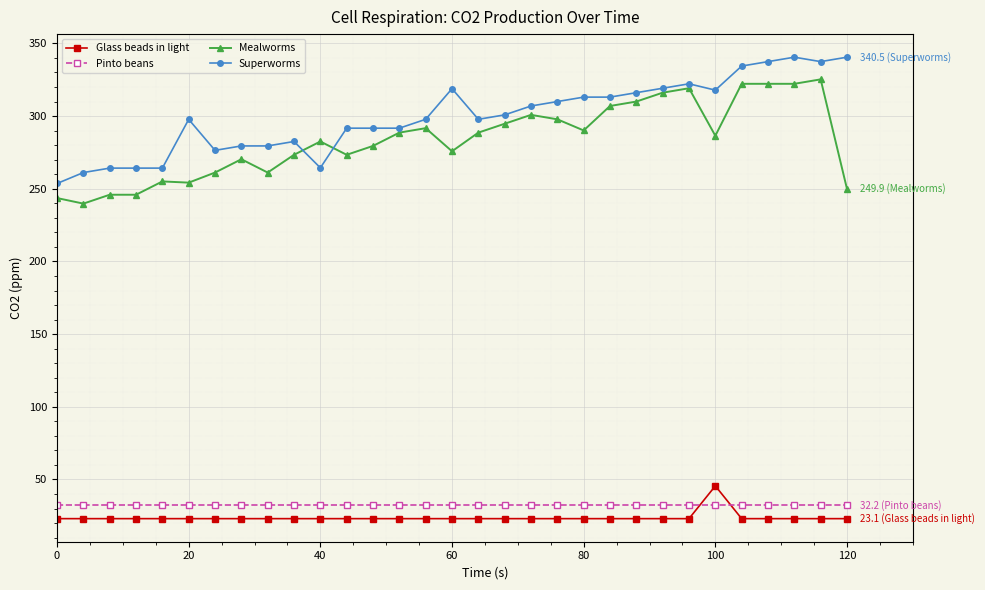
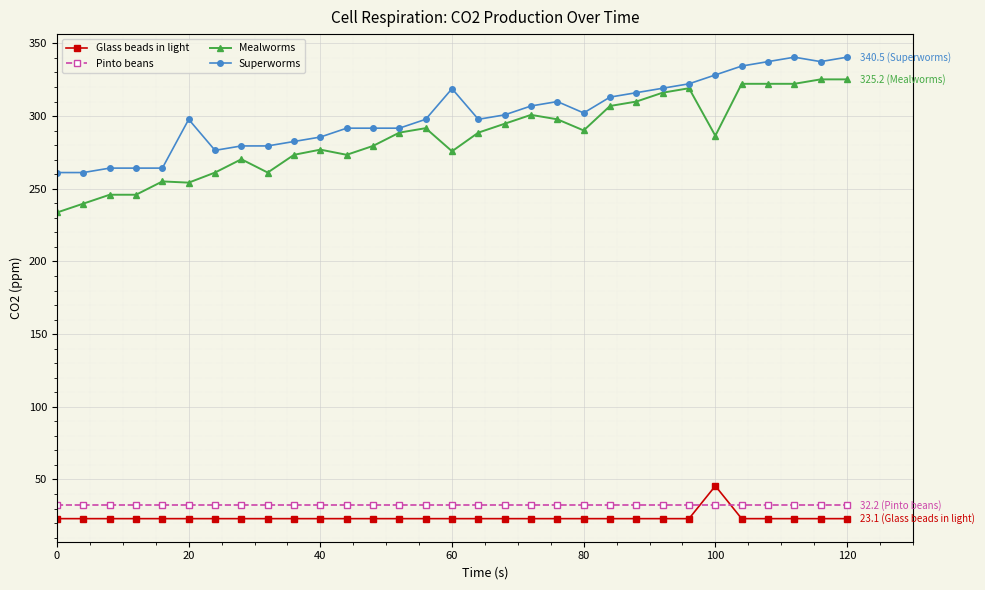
Mealworms, 0: 244 -> 234
Superworms, 0: 254 -> 261
Mealworms, 40: 283 -> 277
Superworms, 40: 264 -> 286
Superworms, 80: 313 -> 302
Superworms, 100: 318 -> 328
Mealworms, 120: 249.9 -> 325.2
